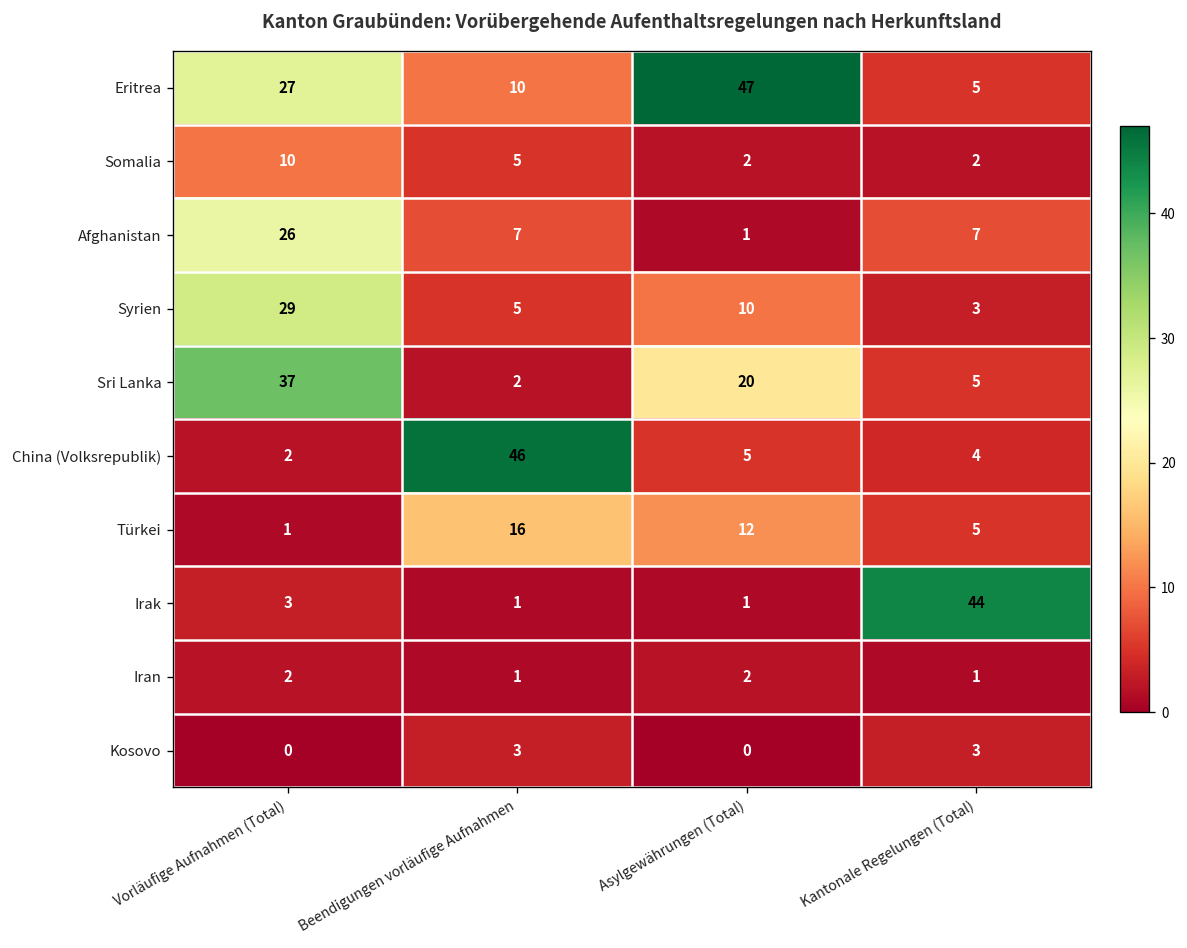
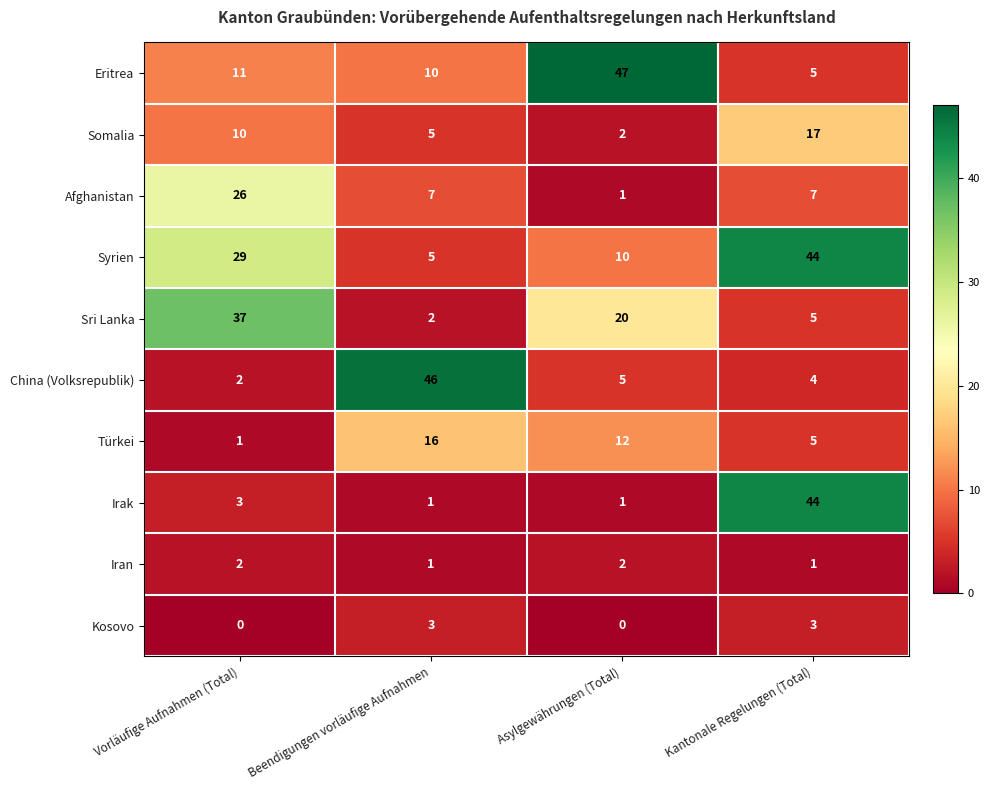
Eritrea, Vorläufige Aufnahmen (Total): 27 -> 11
Somalia, Kantonale Regelungen (Total): 2 -> 17
Syrien, Kantonale Regelungen (Total): 3 -> 44
